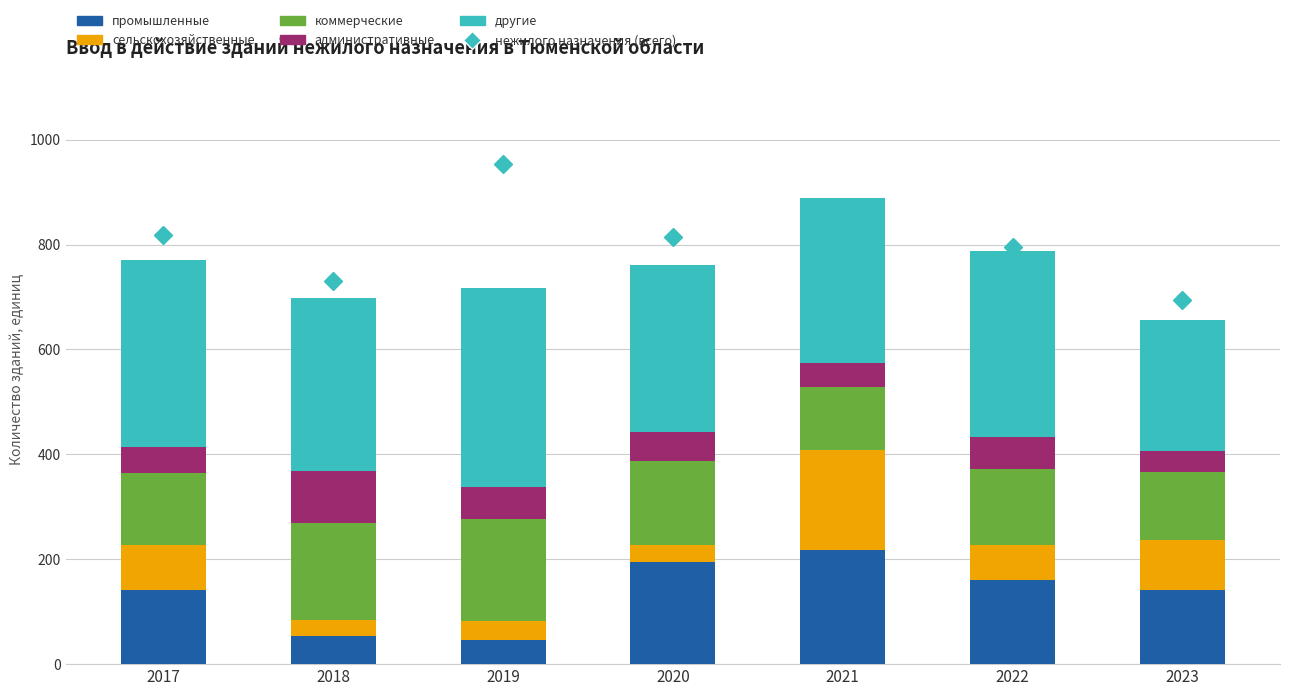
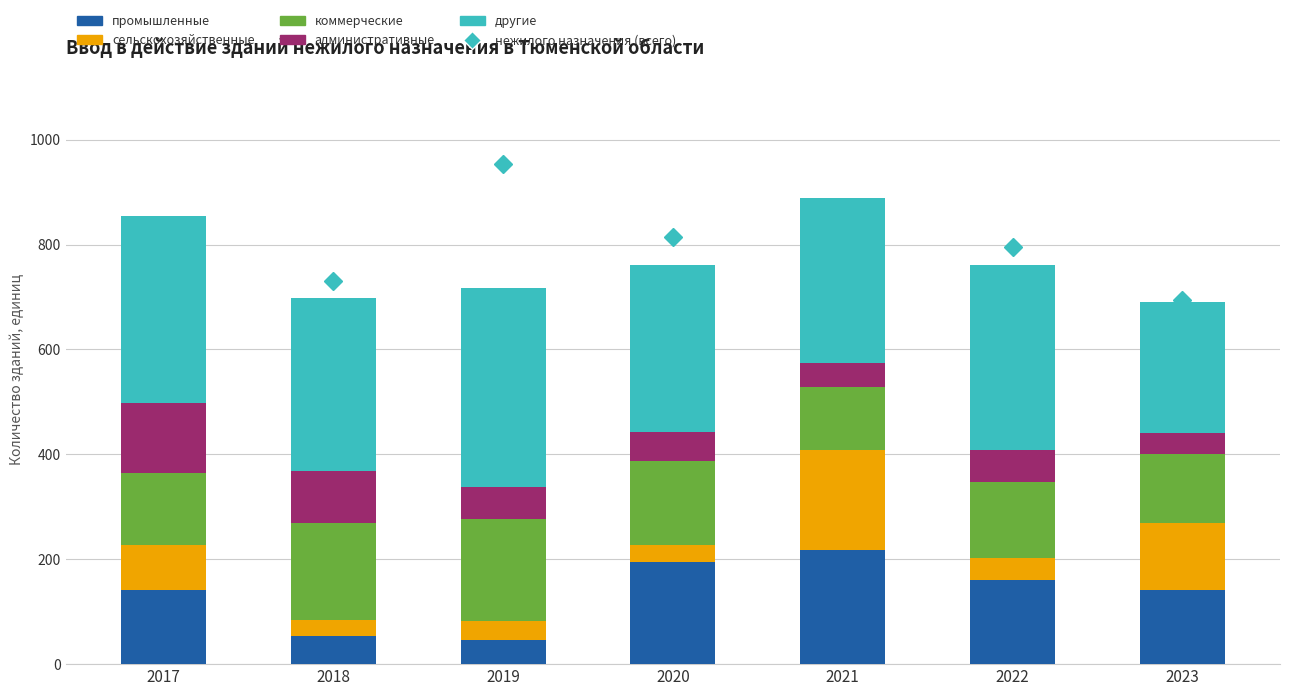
административные, 2017: 50 -> 130
сельскохозяйственные, 2022: 70 -> 40
сельскохозяйственные, 2023: 100 -> 130
